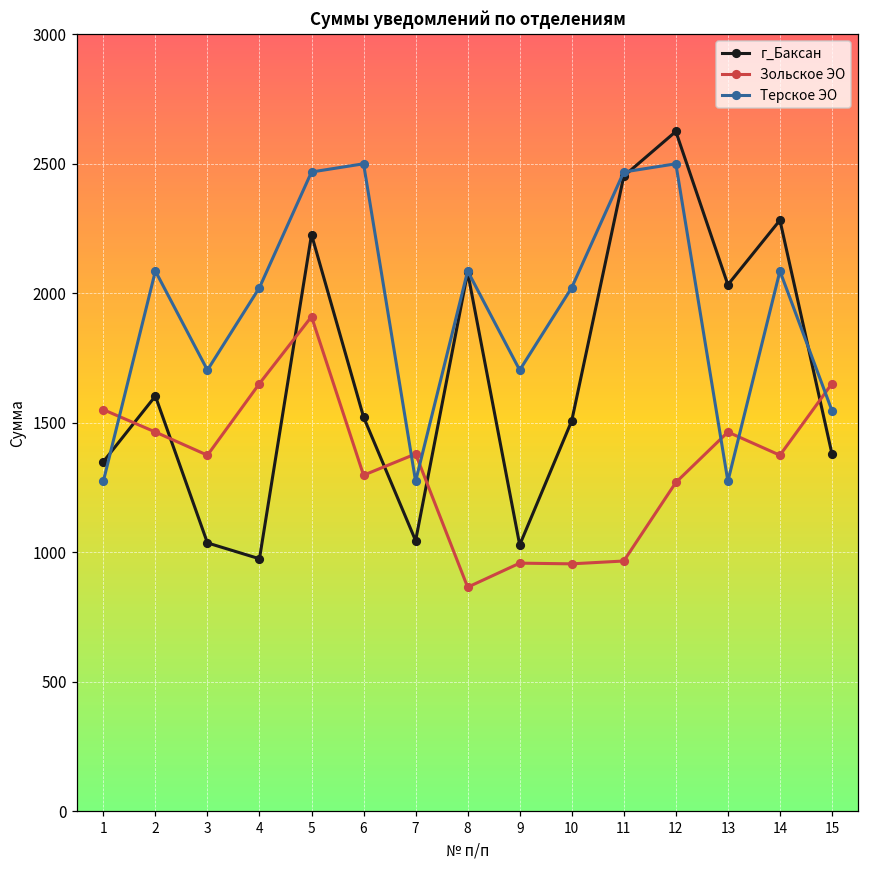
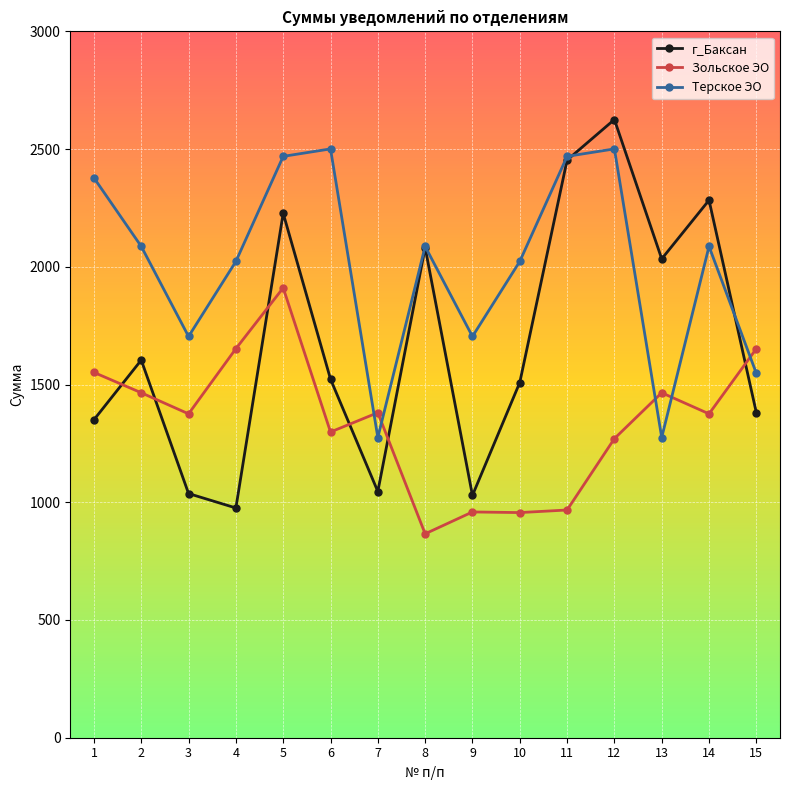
Терское ЭО, 1: 1280 -> 2380
